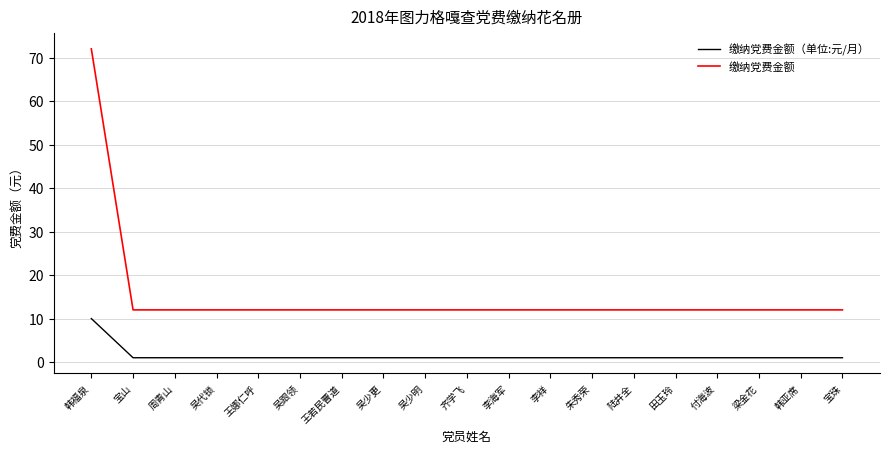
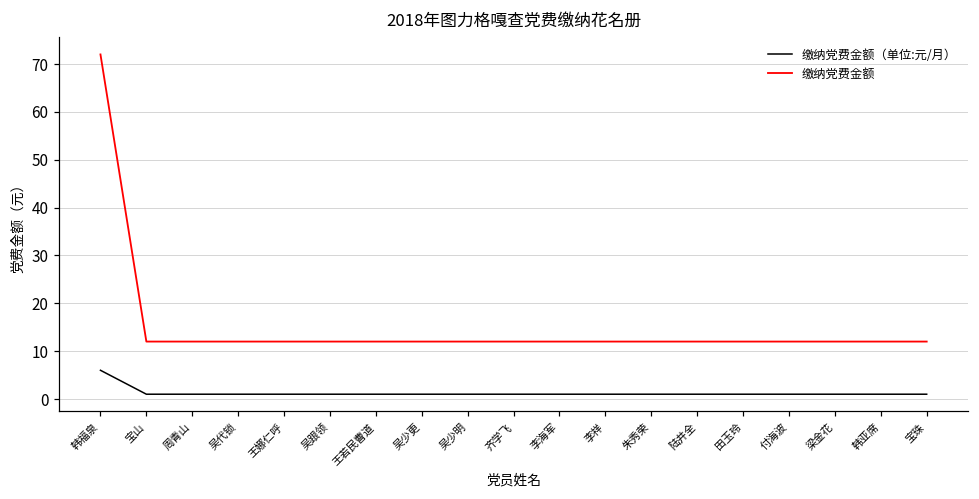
缴纳党费金额（单位:元/月）, 韩福泉: 10 -> 6
